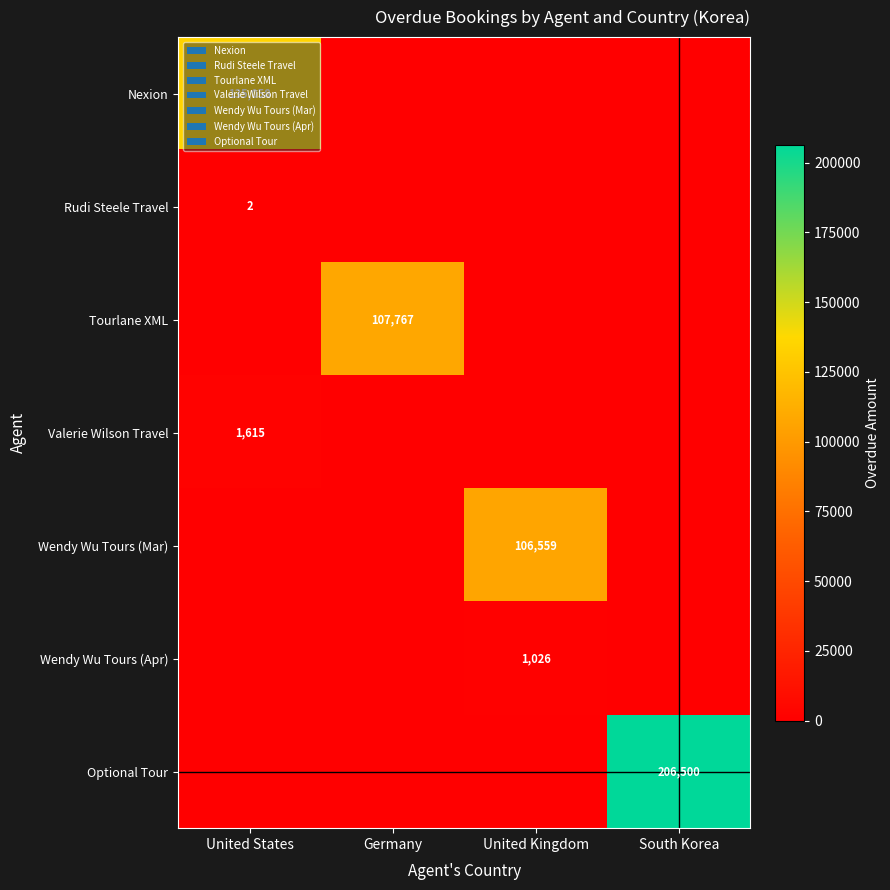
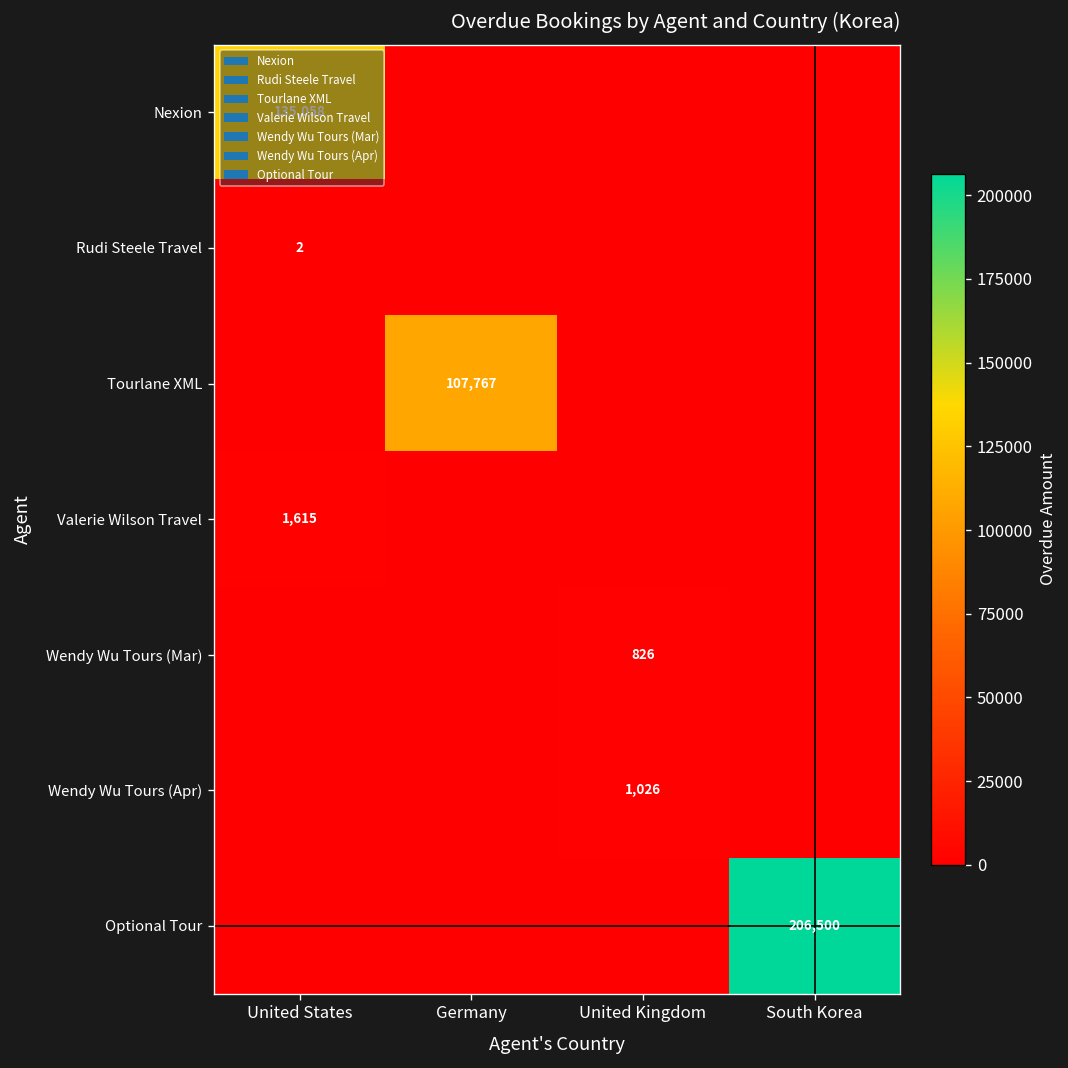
Wendy Wu Tours (Mar), United Kingdom: 106,559 -> 826
